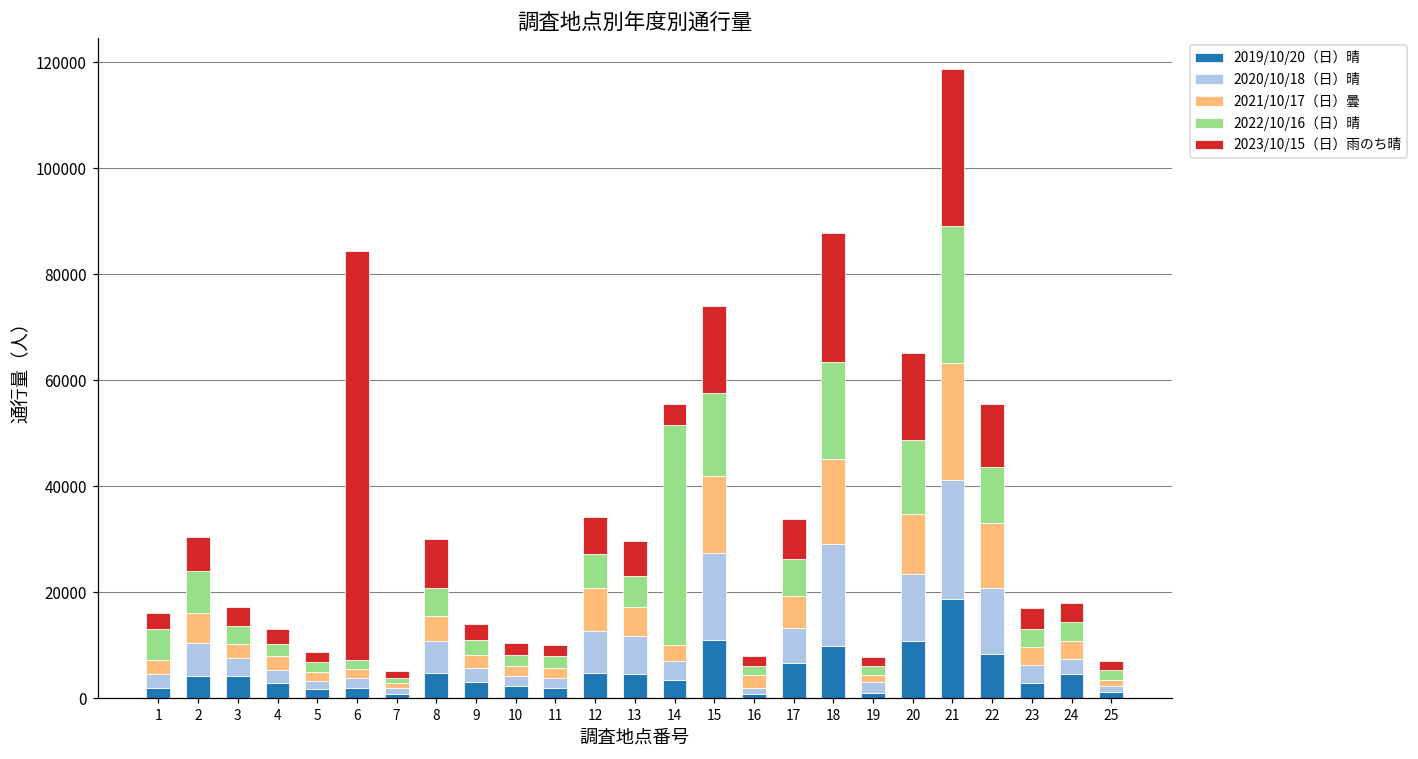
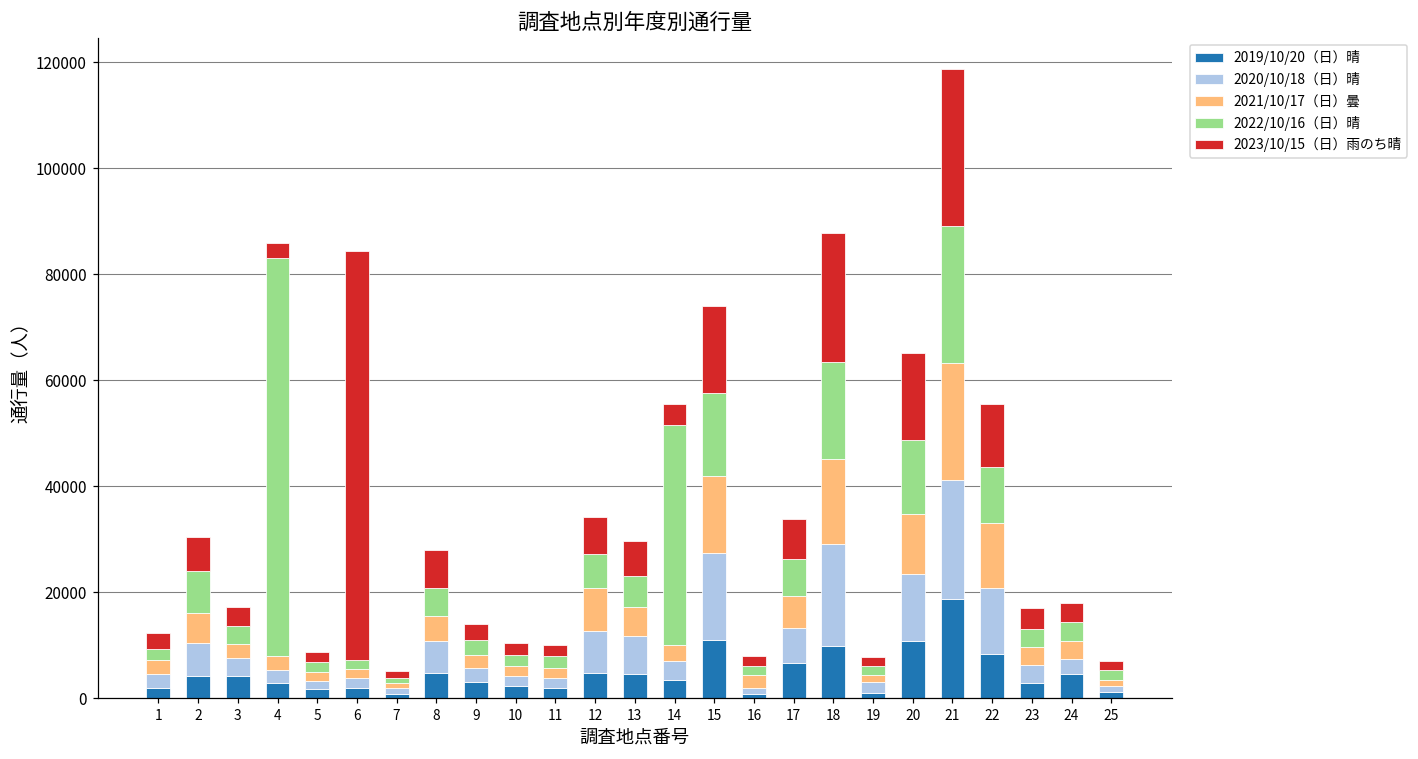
2022/10/16（日）晴, 1: 6000 -> 2000
2022/10/16（日）晴, 4: 2000 -> 75000
2023/10/15（日）雨のち晴, 8: 9000 -> 7000
